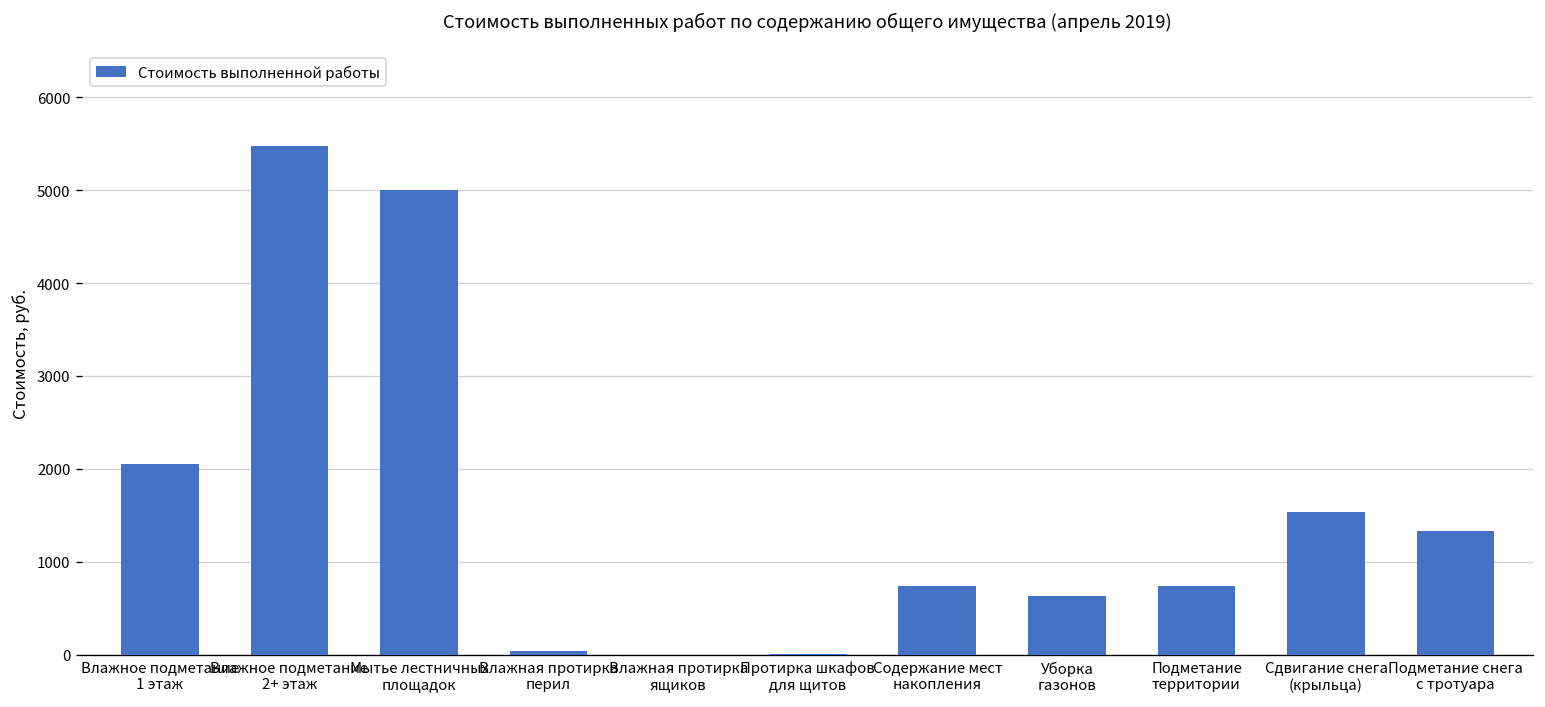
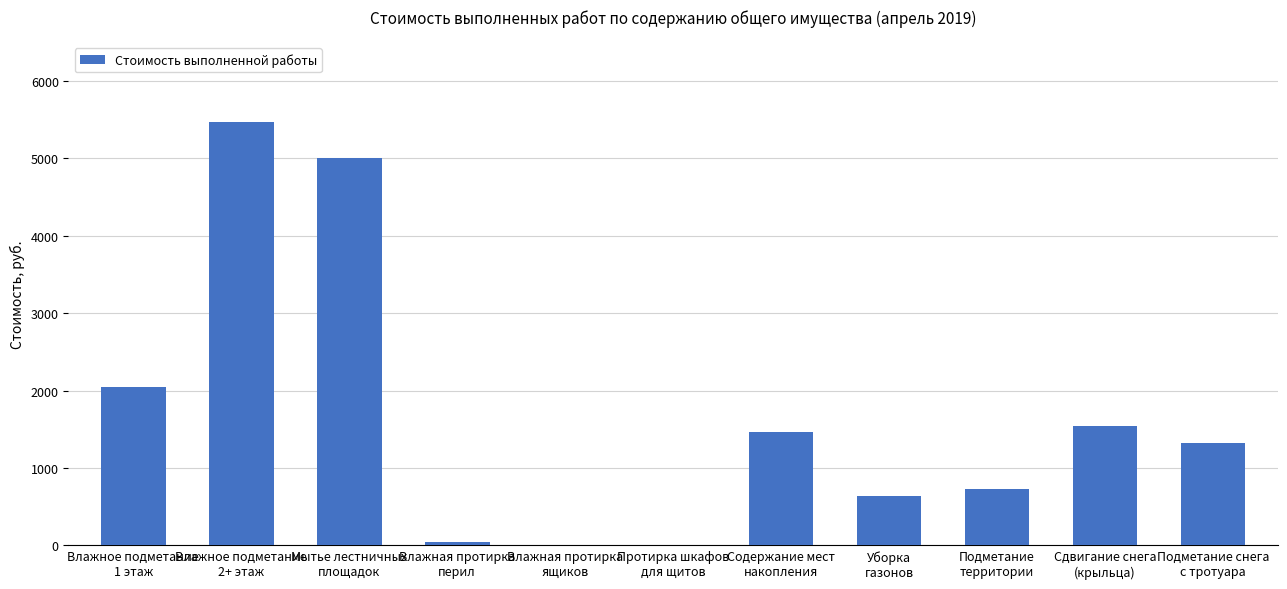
Содержание мест накопления: 700 -> 1500
